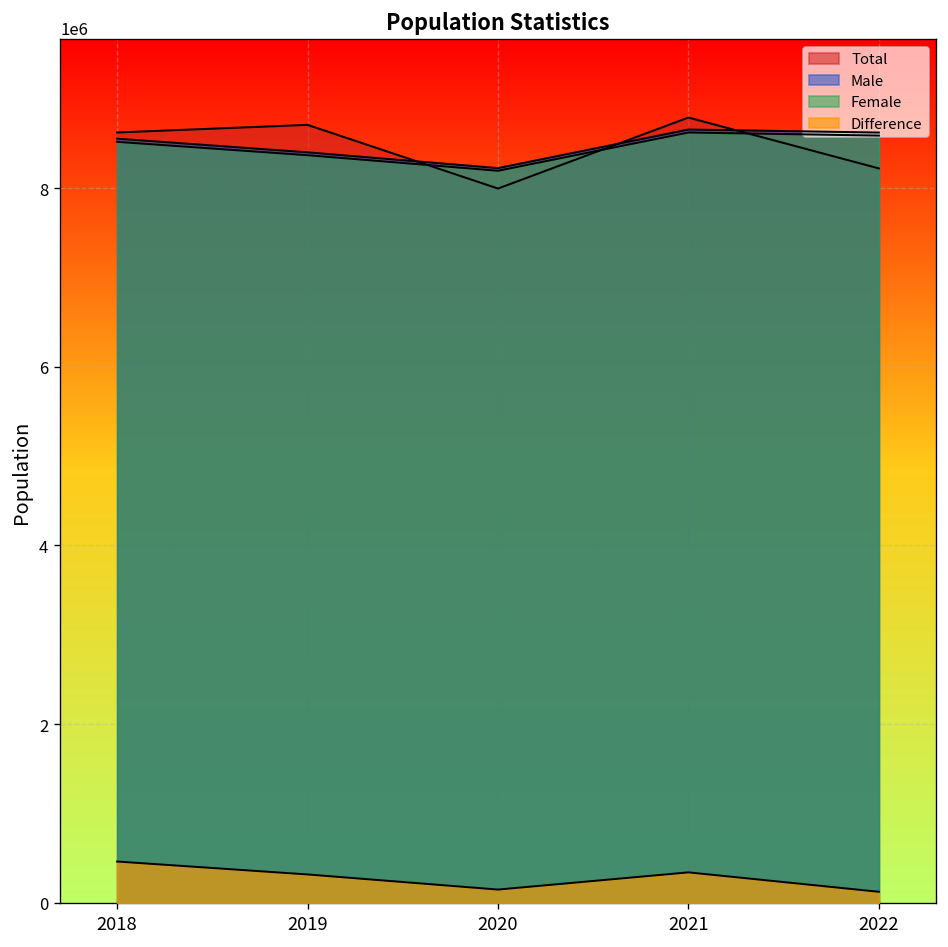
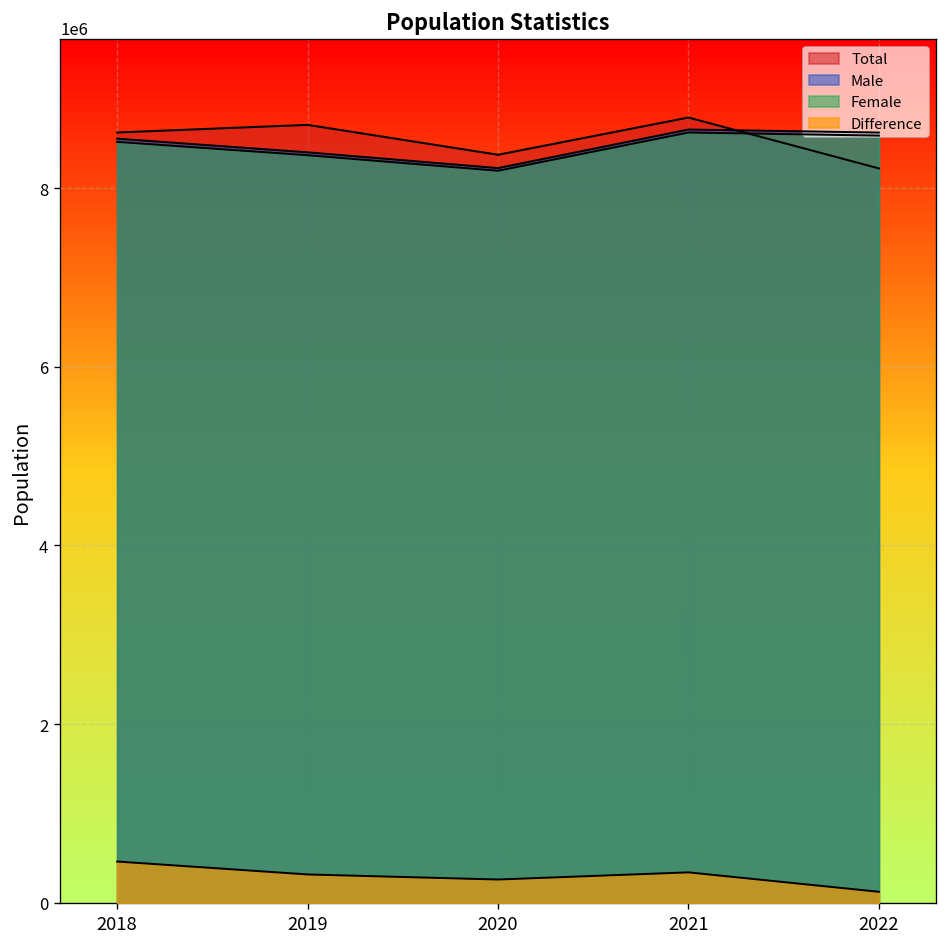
Total, 2020: 8000000 -> 8400000
Difference, 2020: 100000 -> 300000
